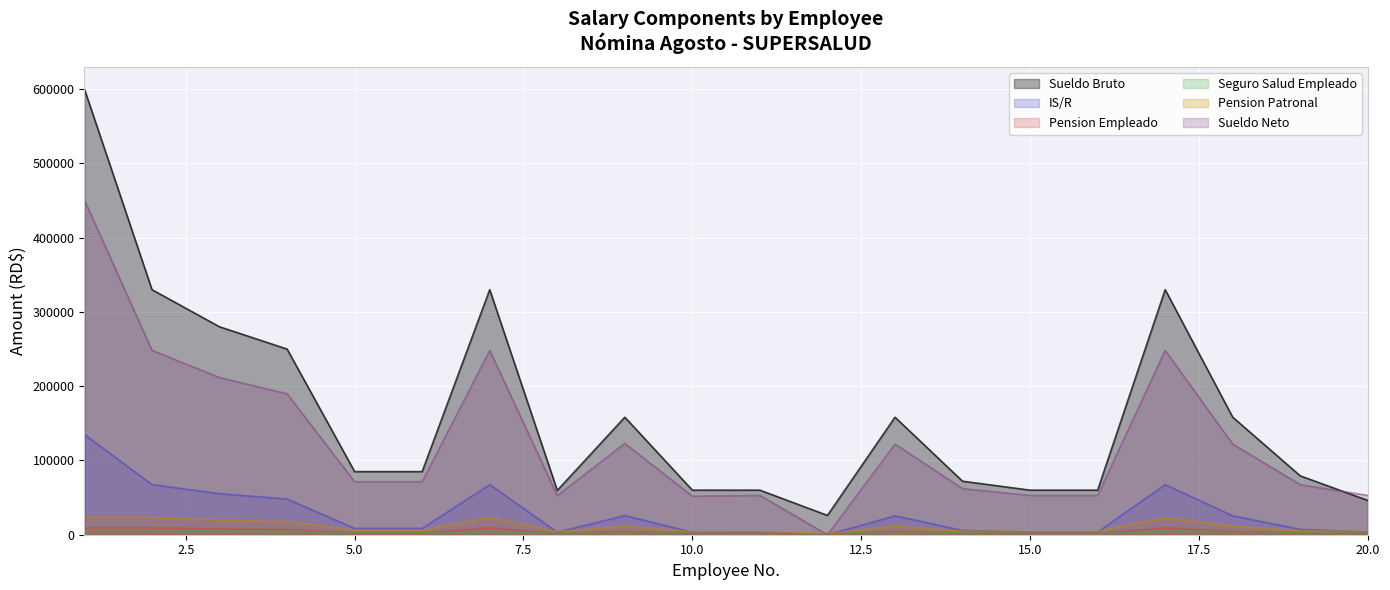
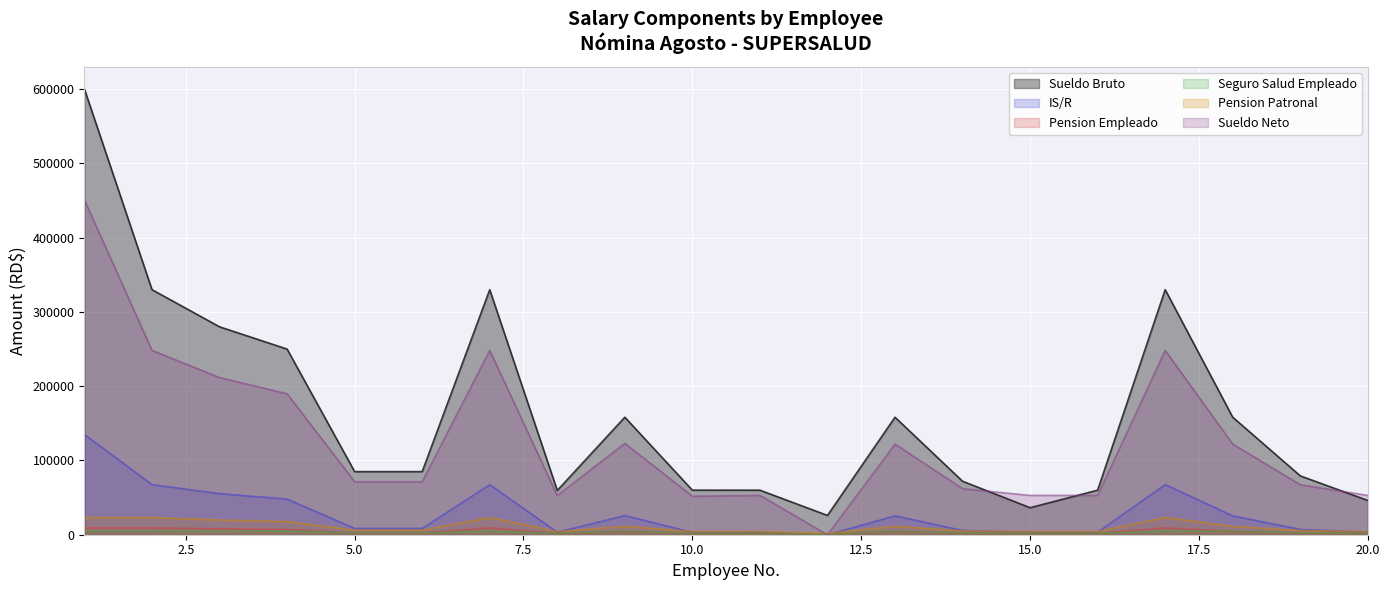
Sueldo Bruto, 15.0: 60000 -> 40000
